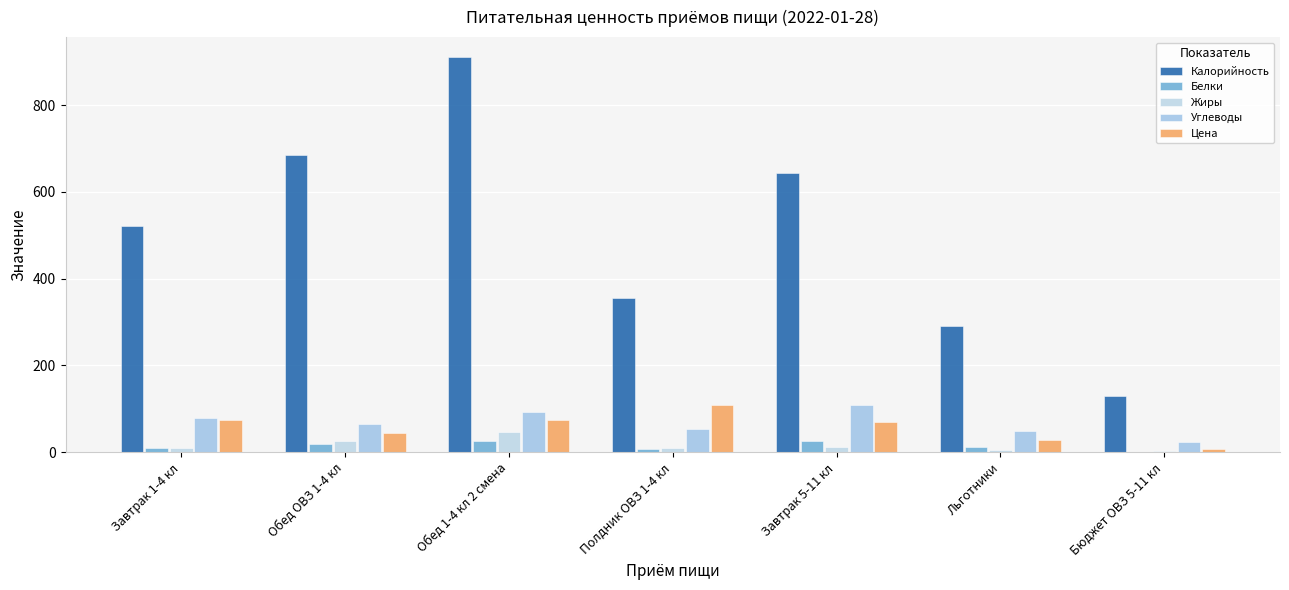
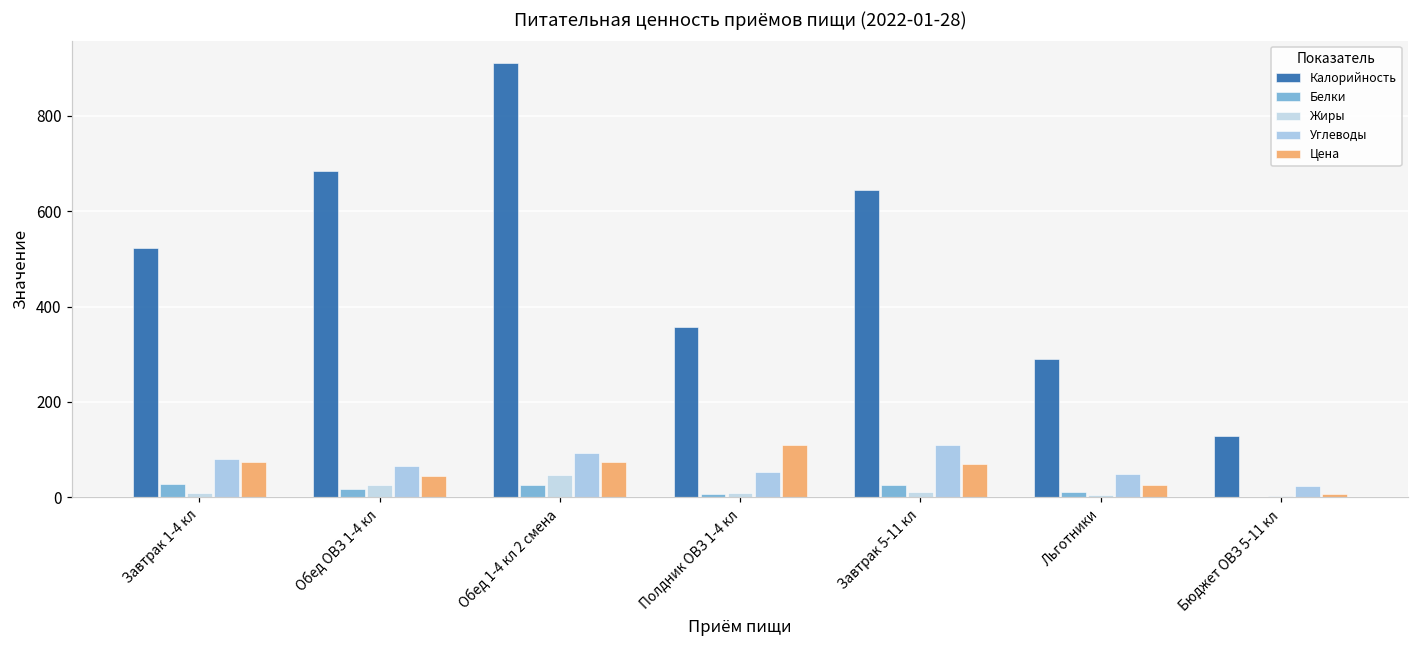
Белки, Завтрак 1-4 кл: 10 -> 30
